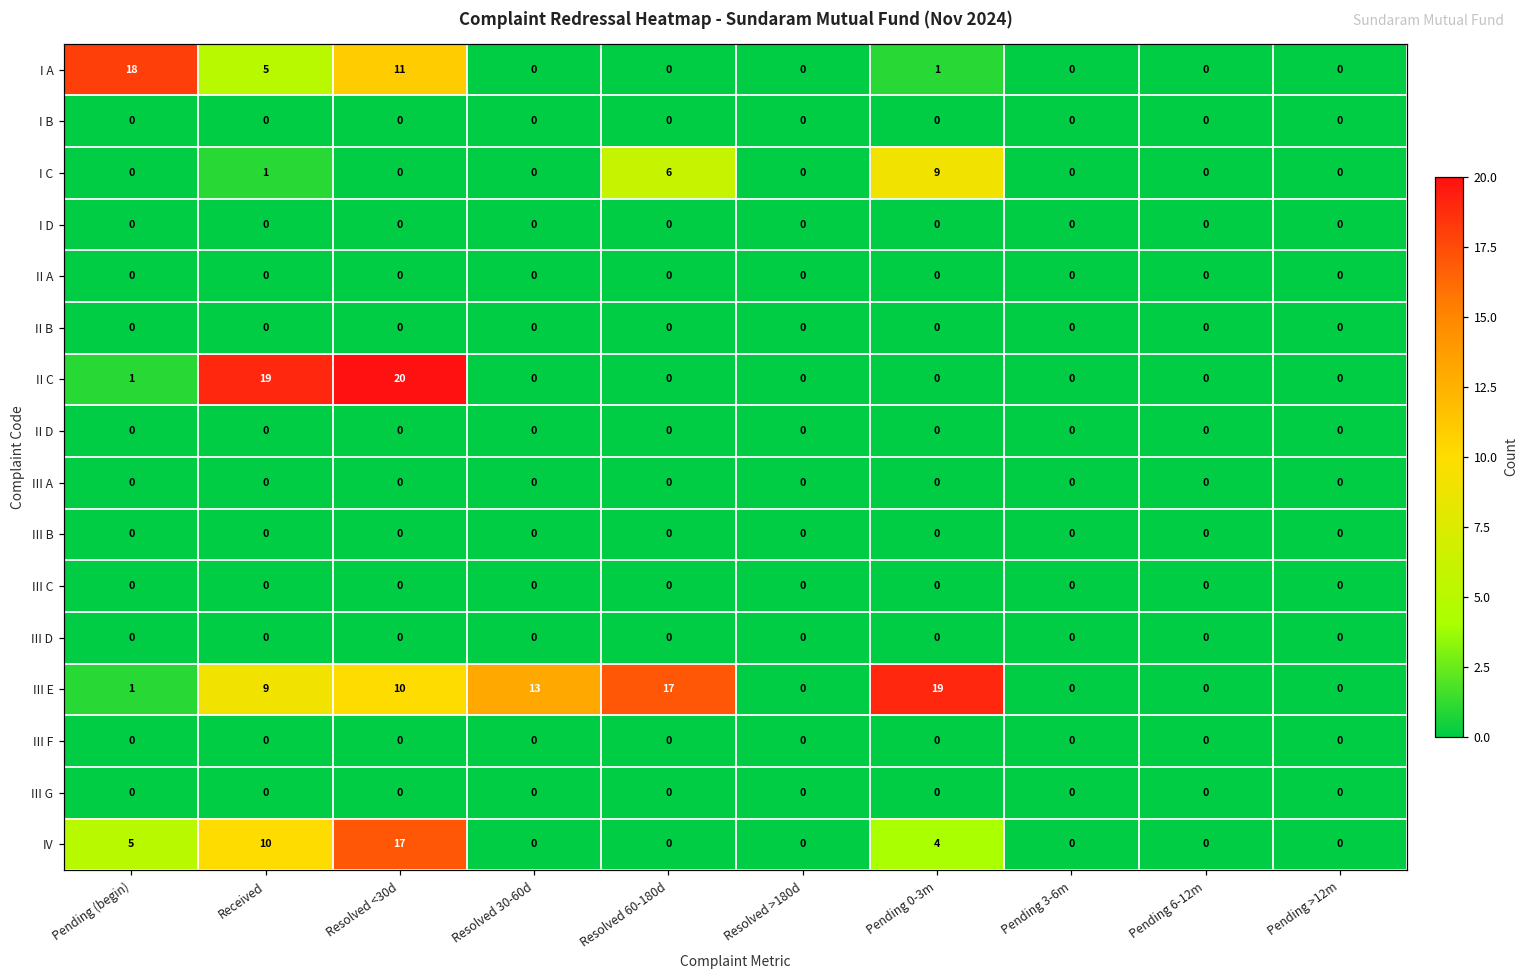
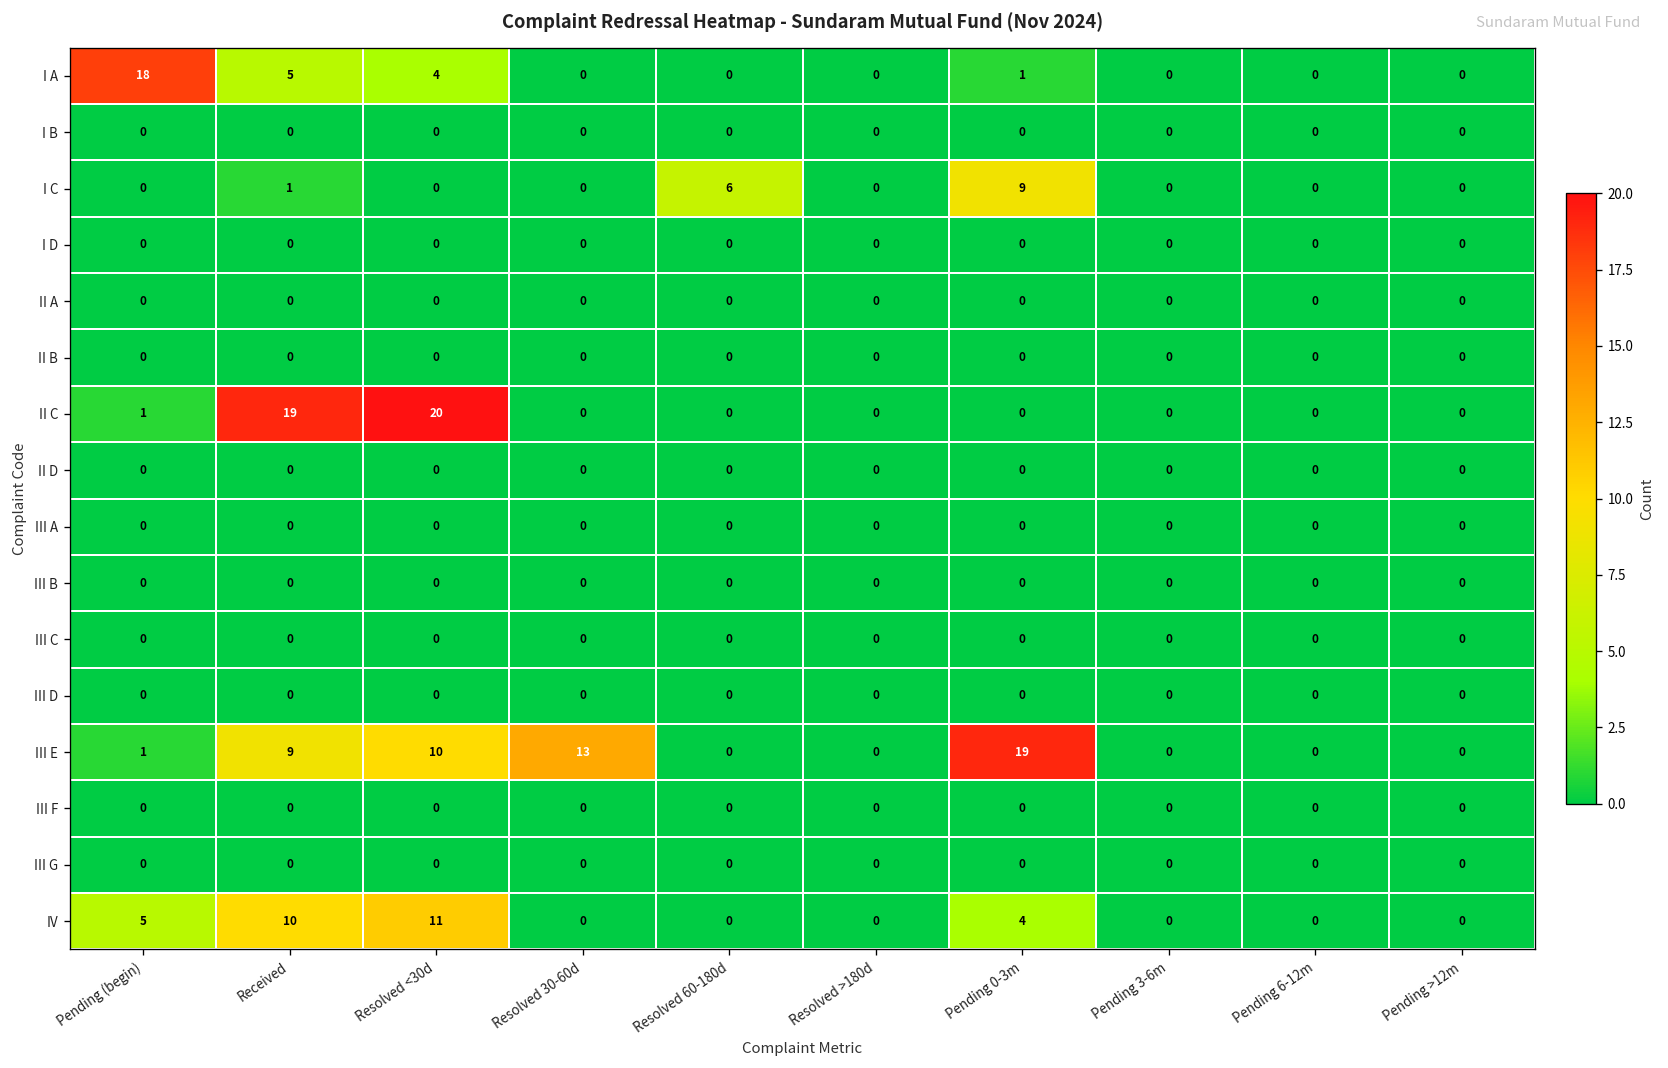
I A, Resolved <30d: 11 -> 4
III E, Resolved 60-180d: 17 -> 0
IV, Resolved <30d: 17 -> 11
